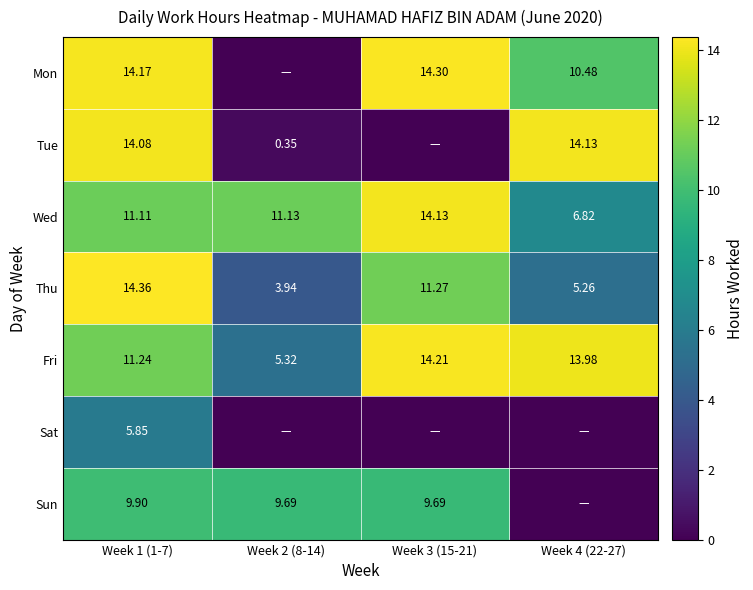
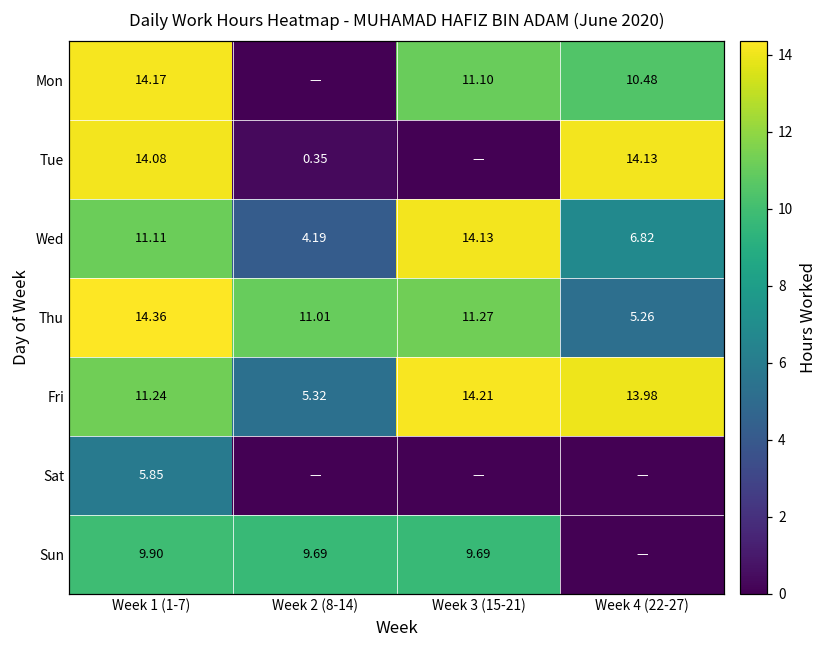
Mon, Week 3 (15-21): 14.30 -> 11.10
Wed, Week 2 (8-14): 11.13 -> 4.19
Thu, Week 2 (8-14): 3.94 -> 11.01
